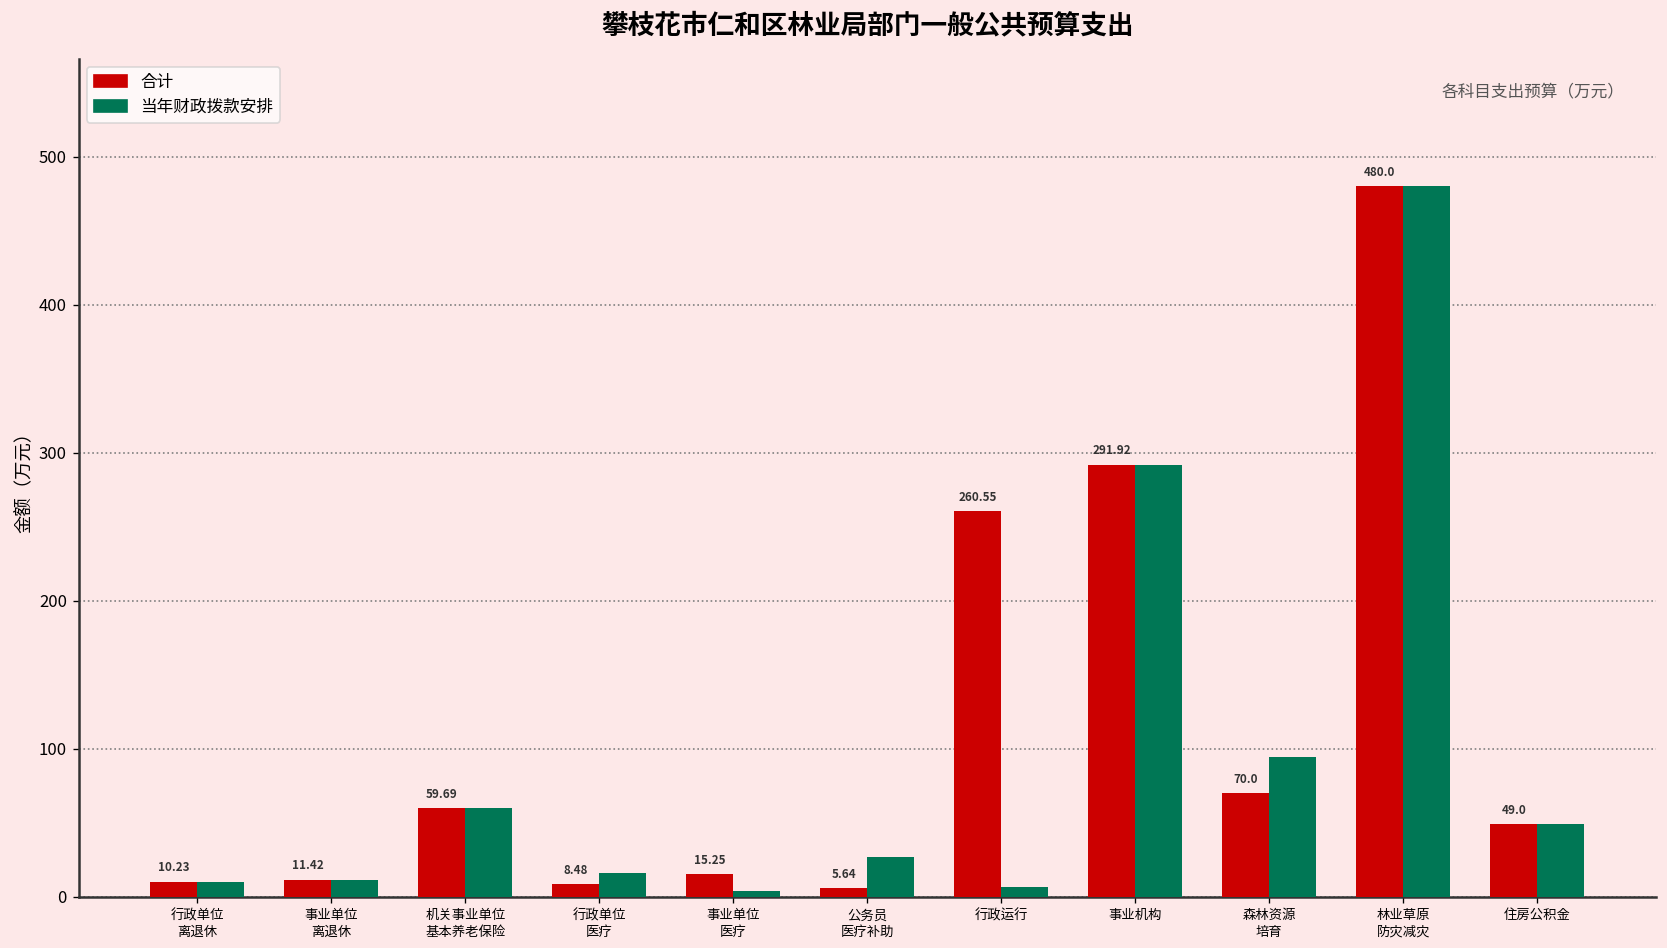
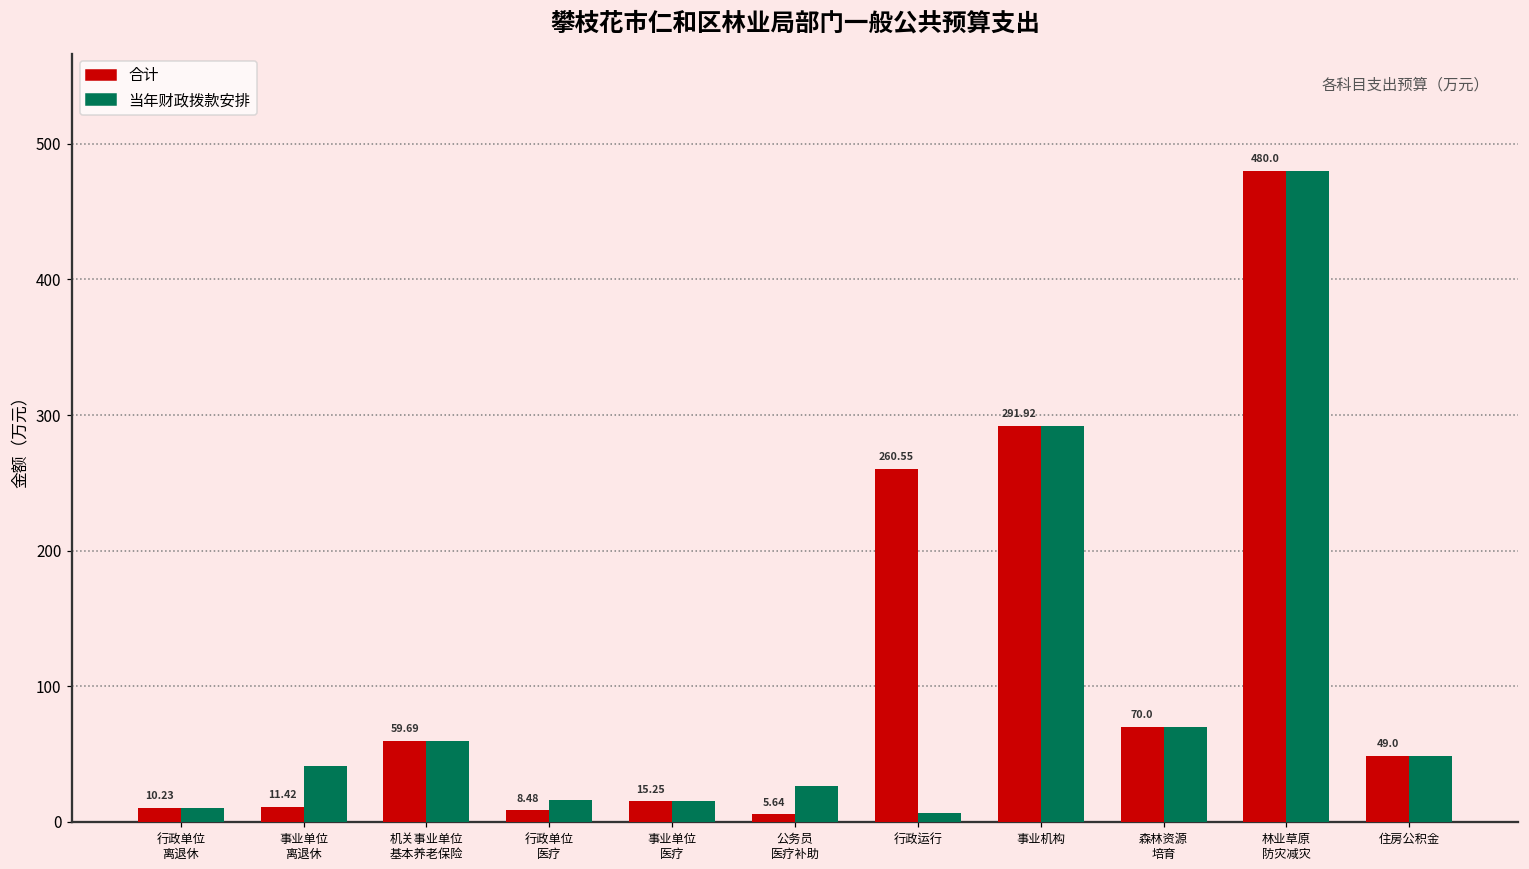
当年财政拨款安排, 事业单位 离退休: 11 -> 41
当年财政拨款安排, 事业单位 医疗: 4 -> 15
当年财政拨款安排, 森林资源 培育: 95 -> 70
